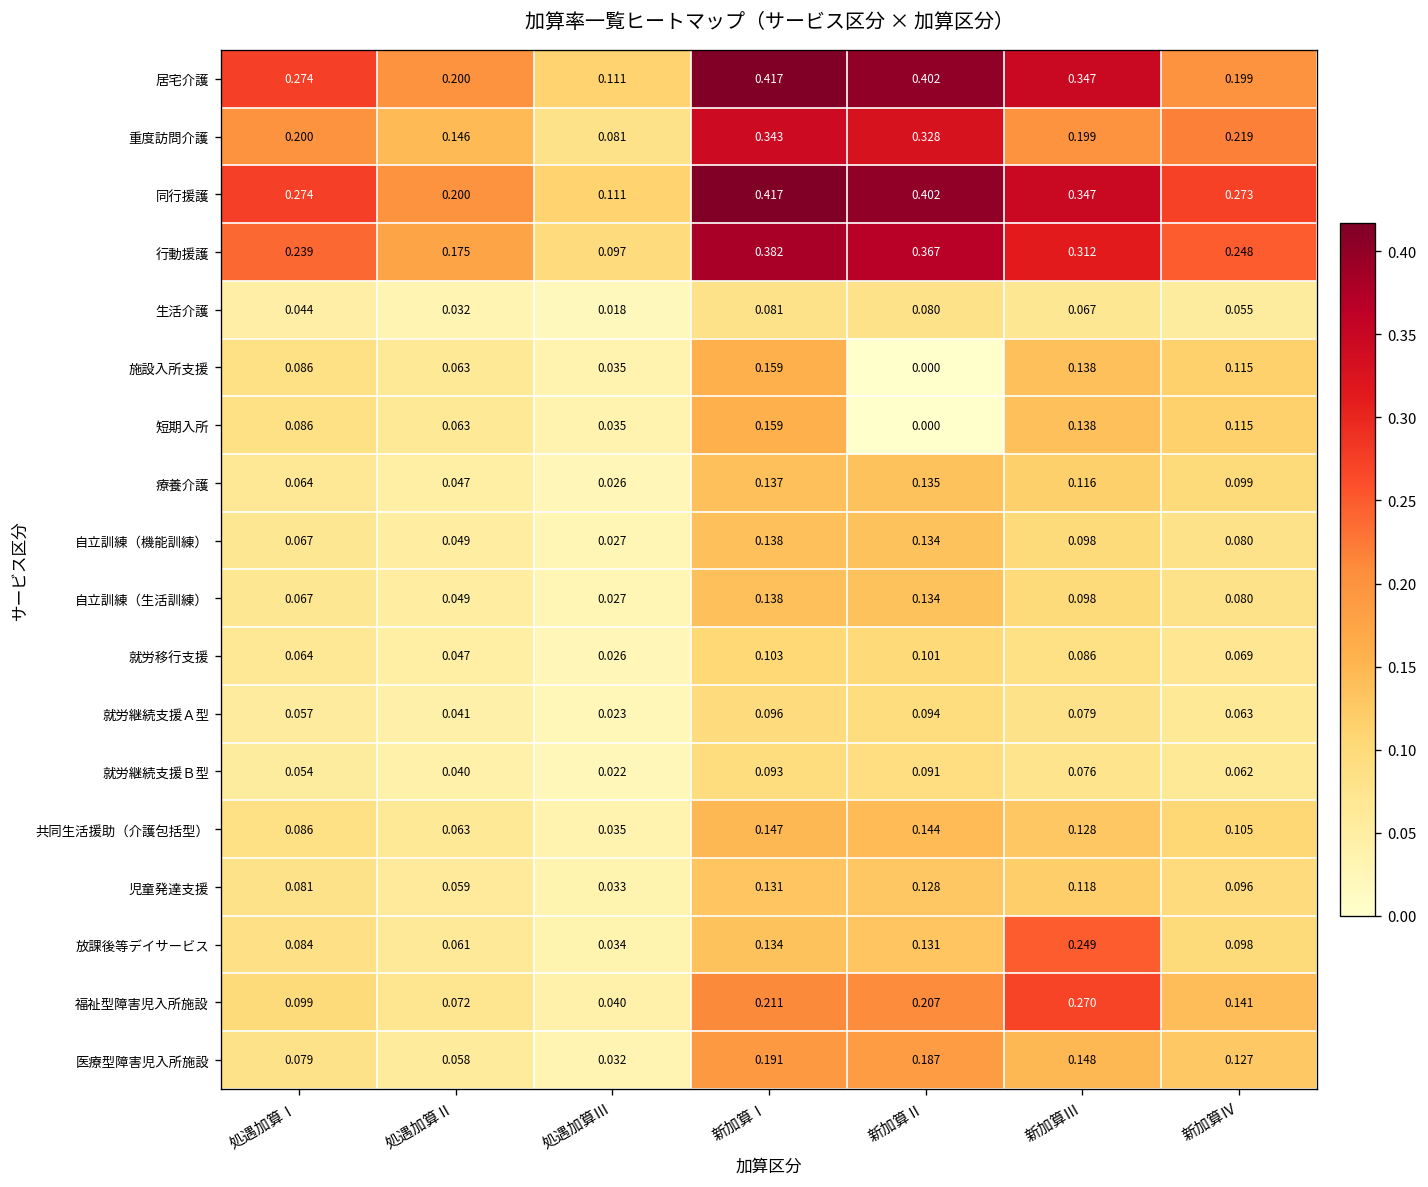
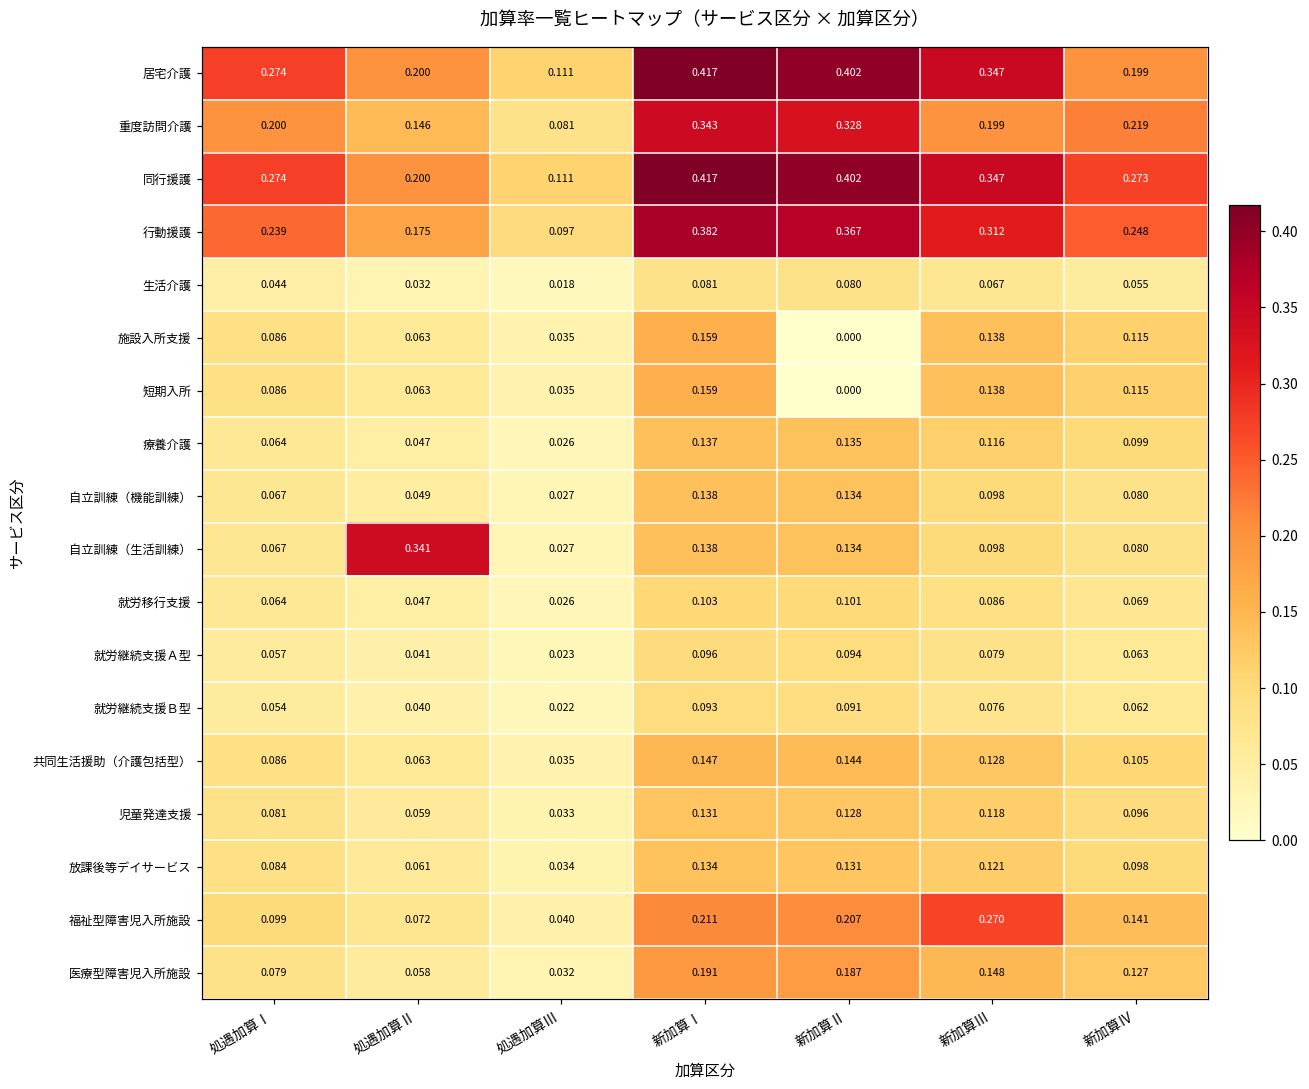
自立訓練（生活訓練）, 処遇加算Ⅱ: 0.049 -> 0.341
放課後等デイサービス, 新加算Ⅲ: 0.249 -> 0.121
